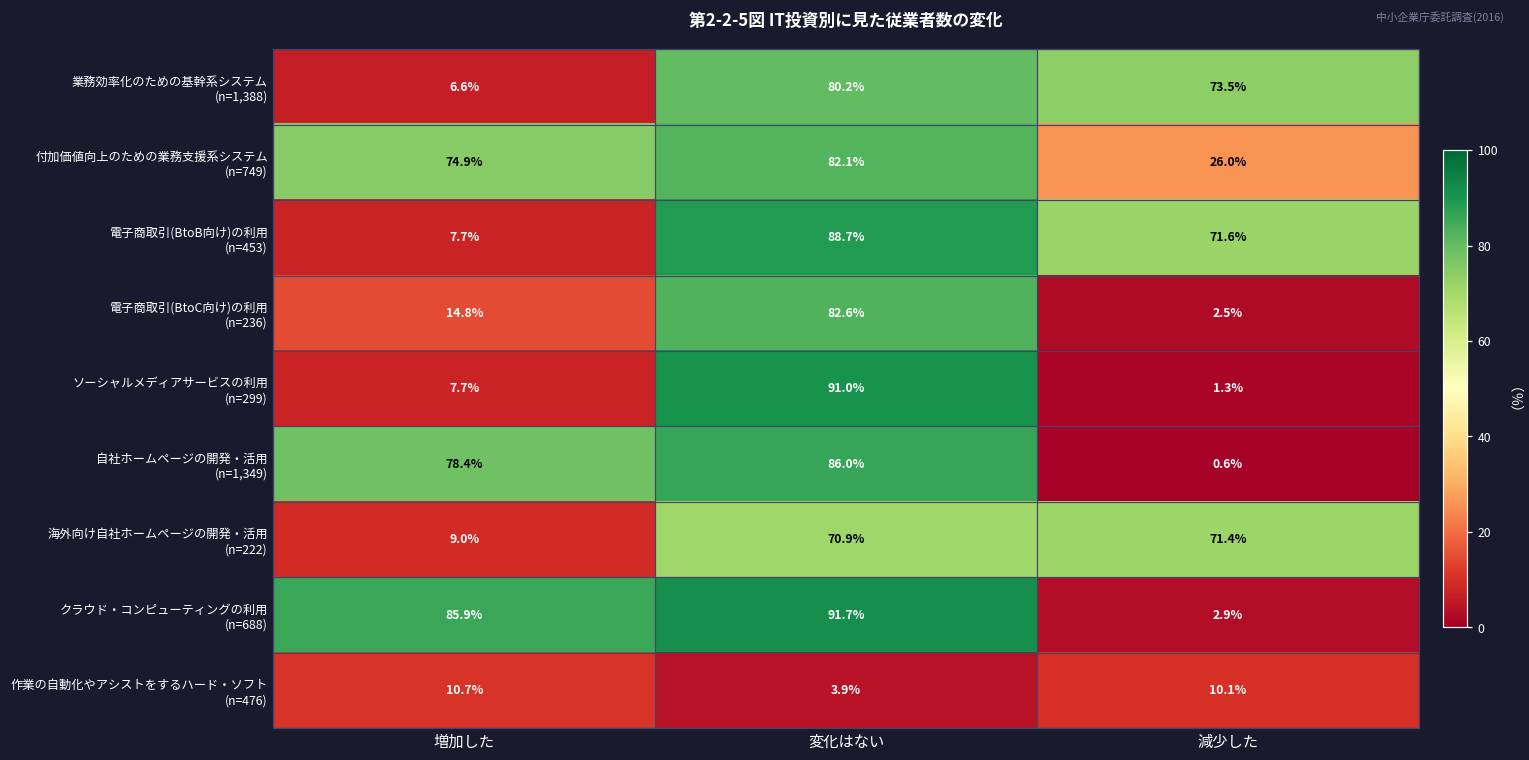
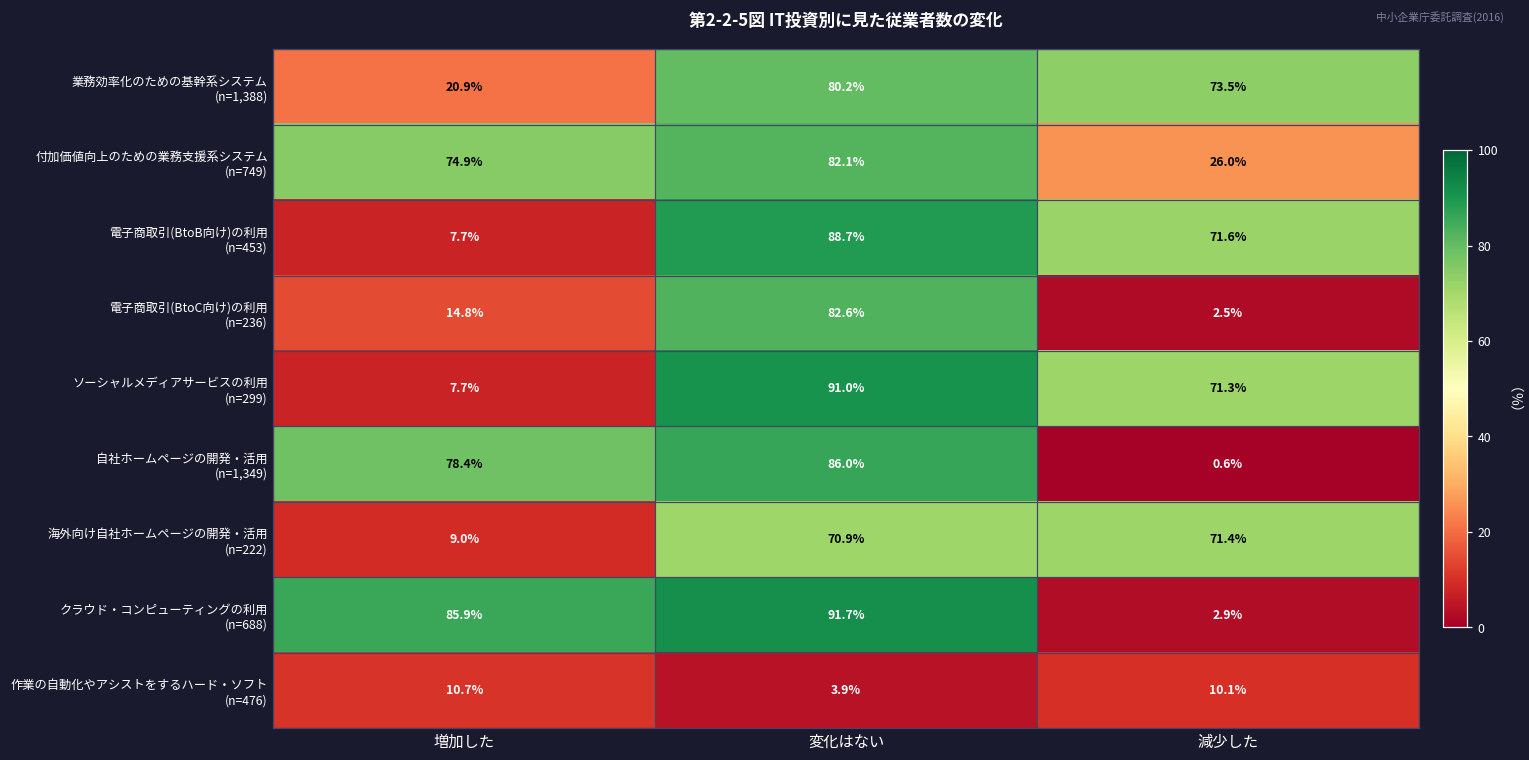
業務効率化のための基幹系システム (n=1,388), 増加した: 6.6% -> 20.9%
ソーシャルメディアサービスの利用 (n=299), 減少した: 1.3% -> 71.3%
